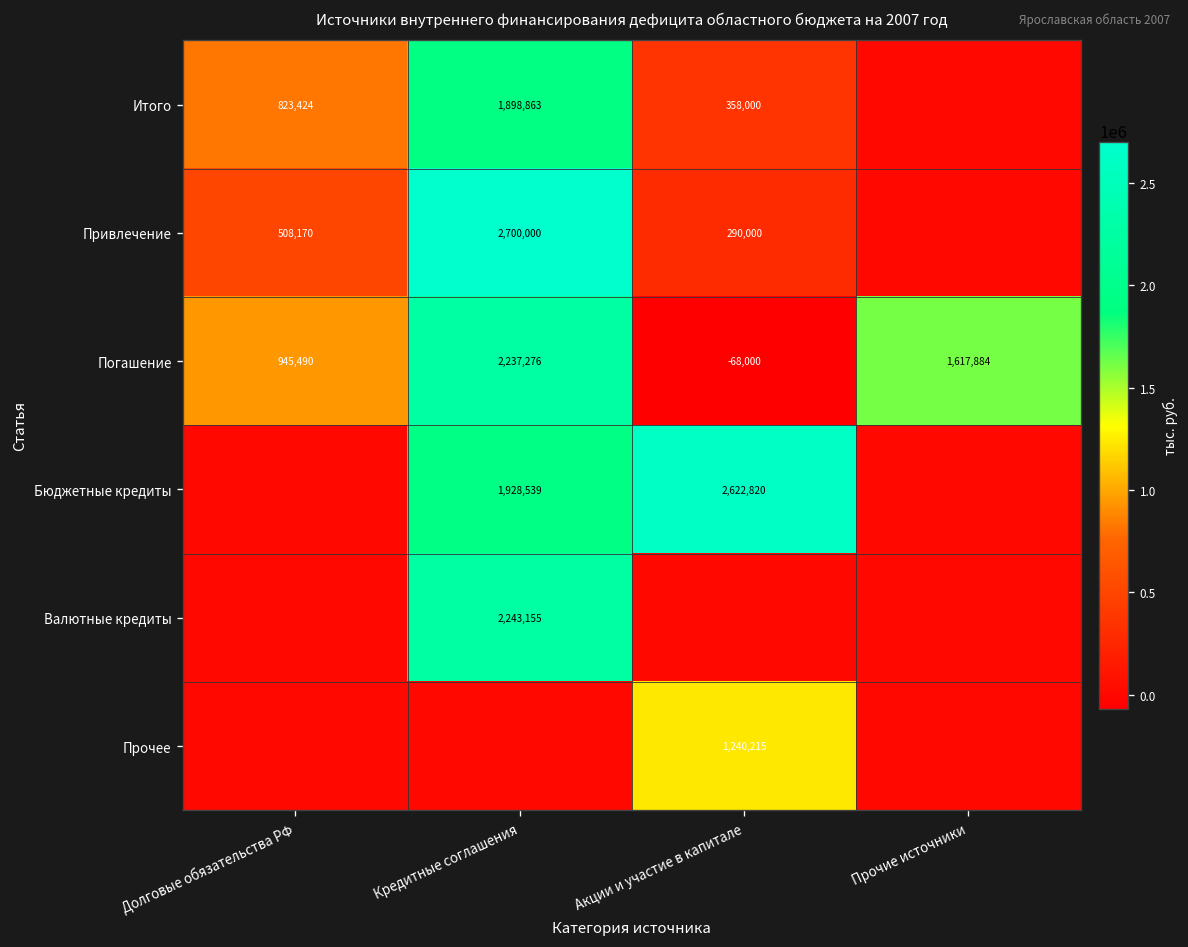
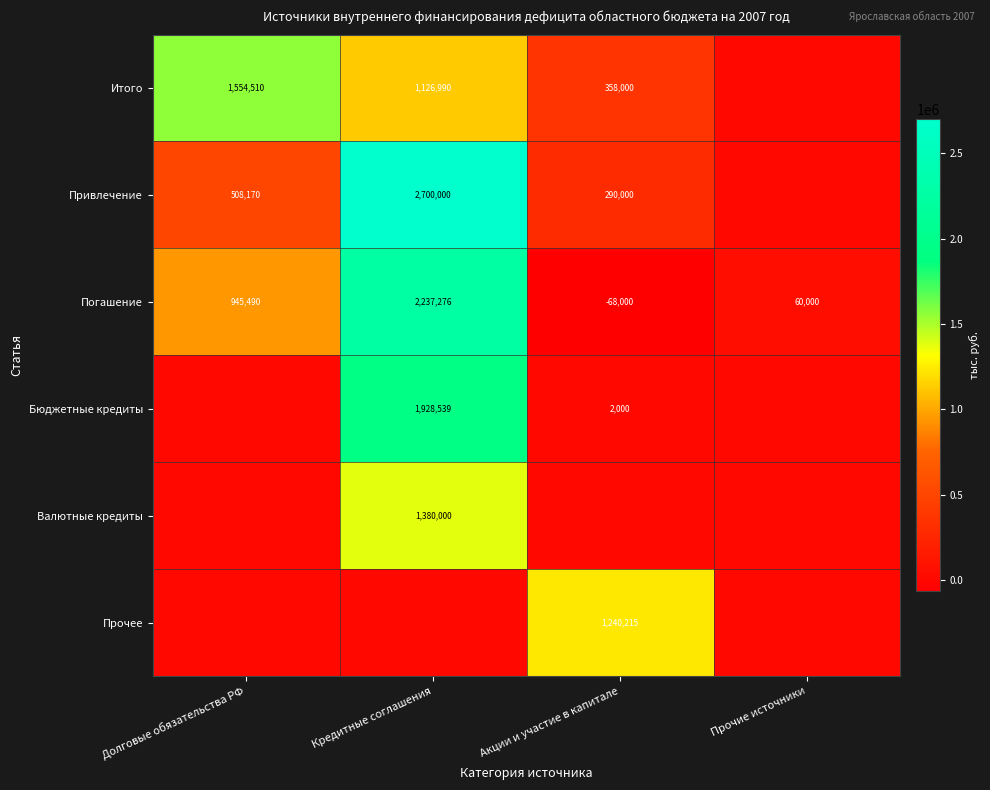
Итого, Долговые обязательства РФ: 823,424 -> 1,554,510
Итого, Кредитные соглашения: 1,898,863 -> 1,126,990
Погашение, Прочие источники: 1,617,884 -> 60,000
Бюджетные кредиты, Акции и участие в капитале: 2,622,820 -> 2,000
Валютные кредиты, Кредитные соглашения: 2,243,155 -> 1,380,000
